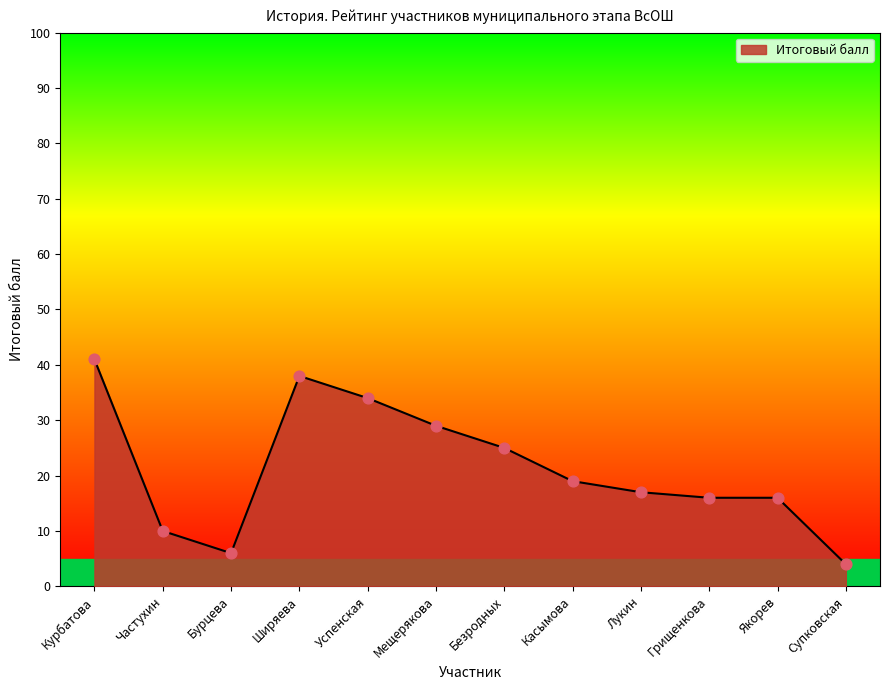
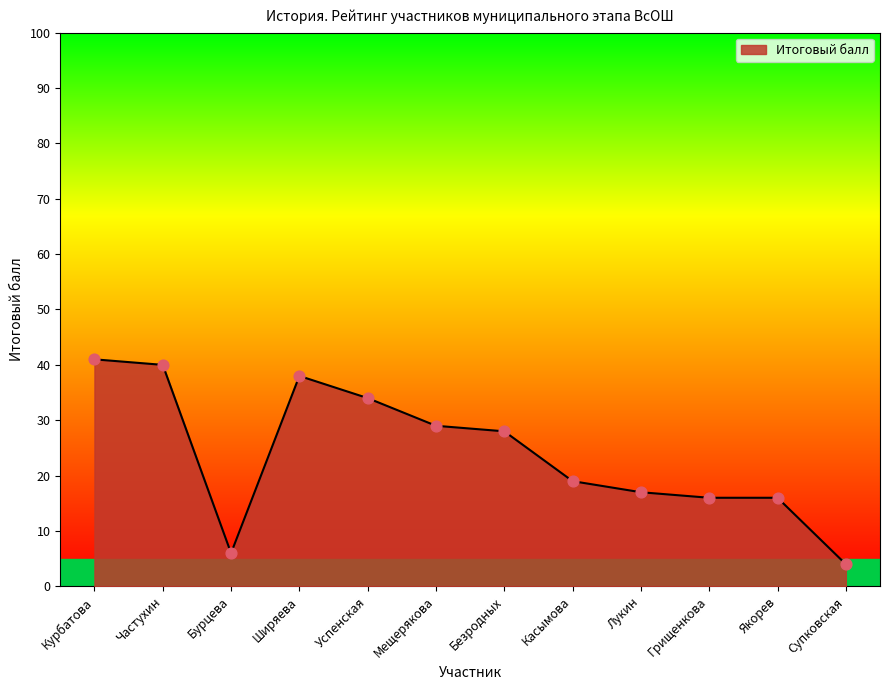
Частухин: 10 -> 40
Безродных: 25 -> 28
